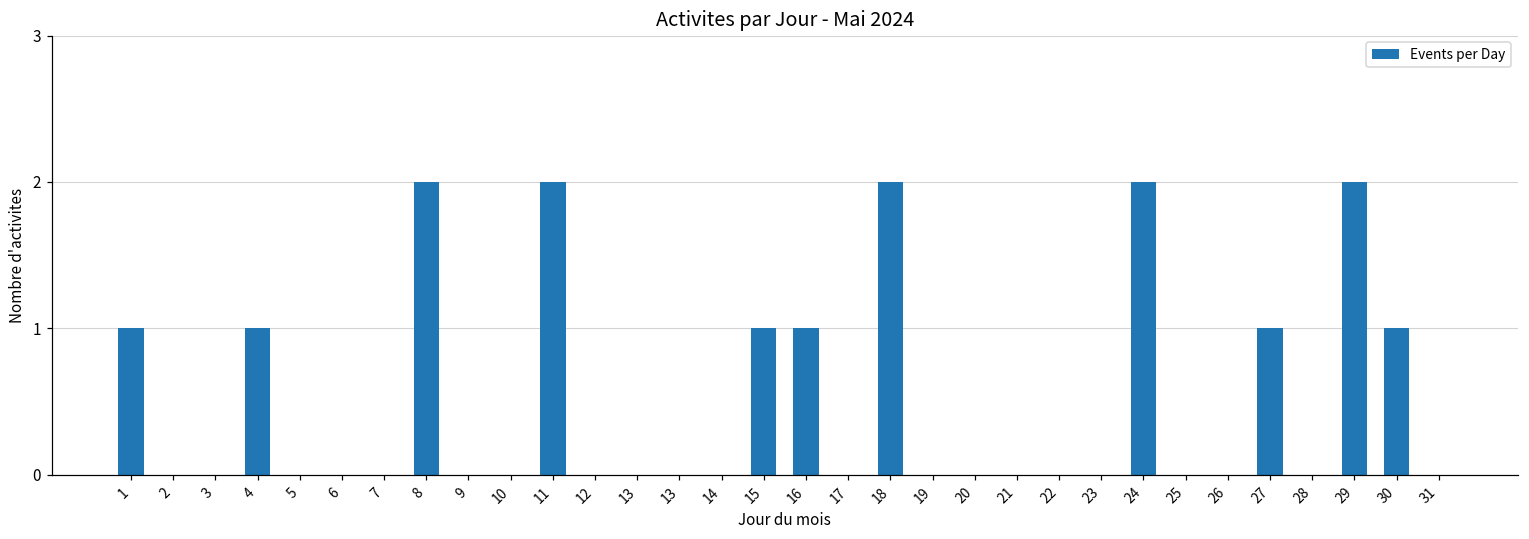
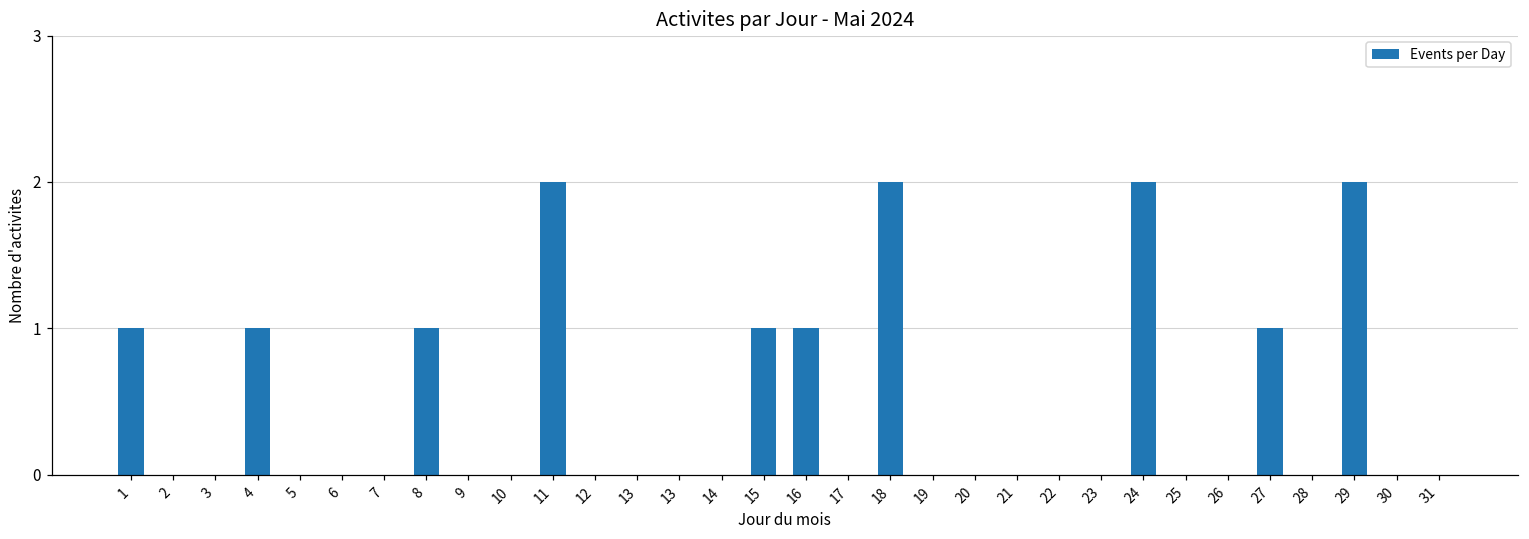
8: 2 -> 1
30: 1 -> 0
